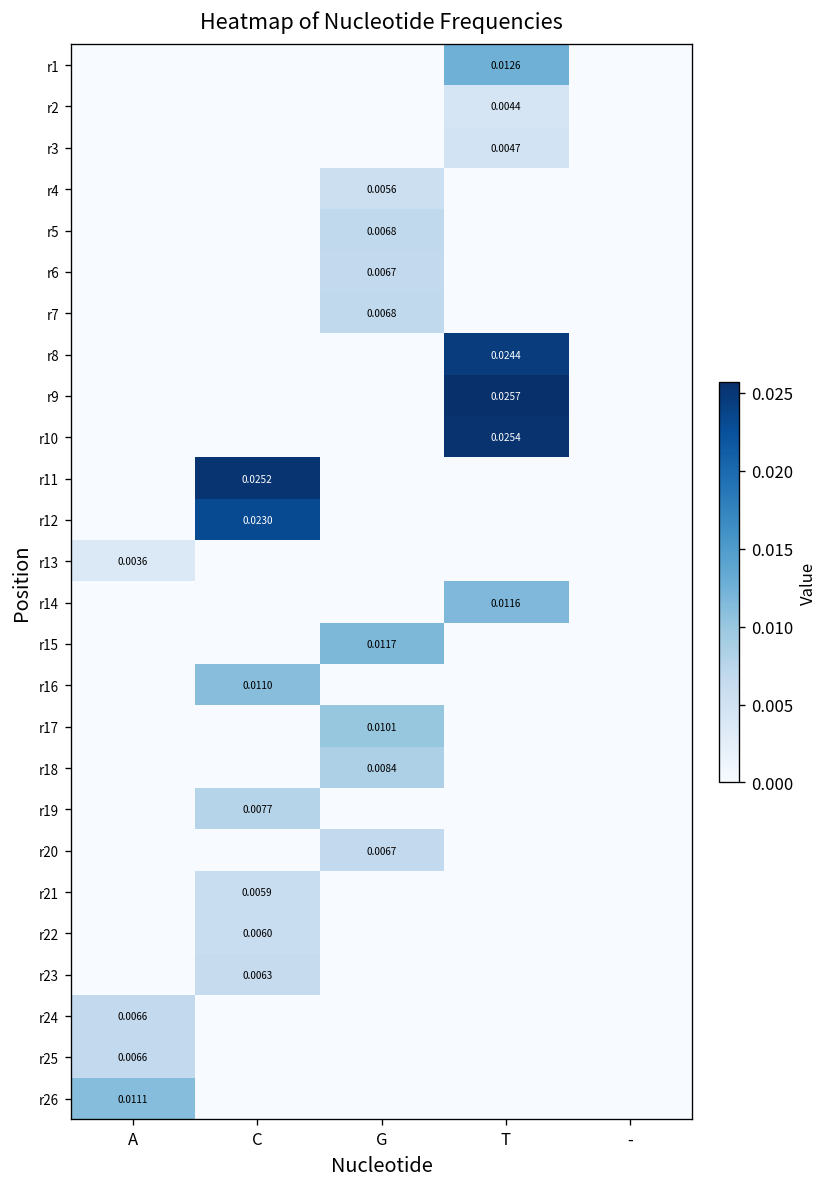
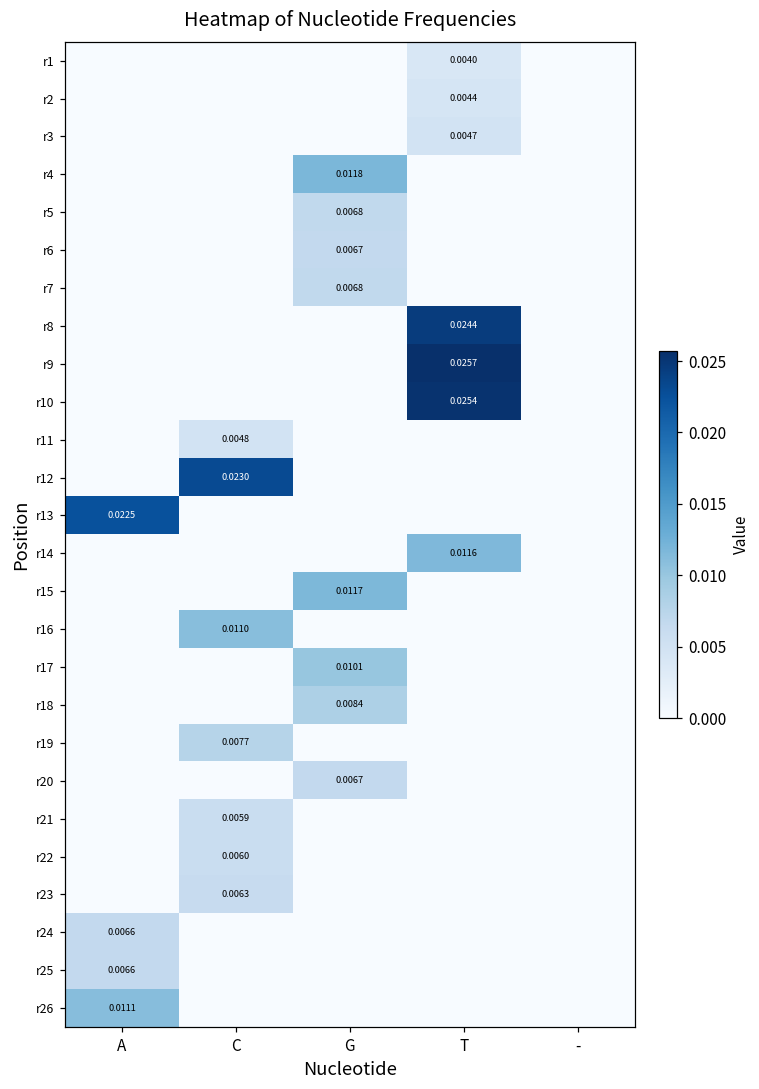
r1, T: 0.0126 -> 0.0040
r4, G: 0.0056 -> 0.0118
r11, C: 0.0252 -> 0.0048
r13, A: 0.0036 -> 0.0225
